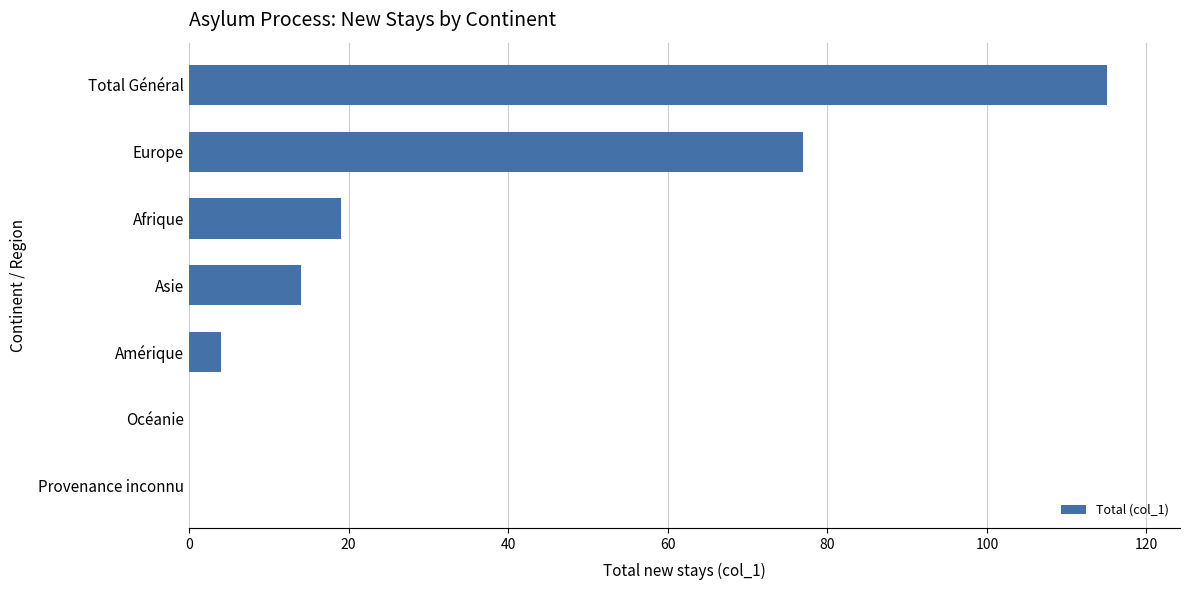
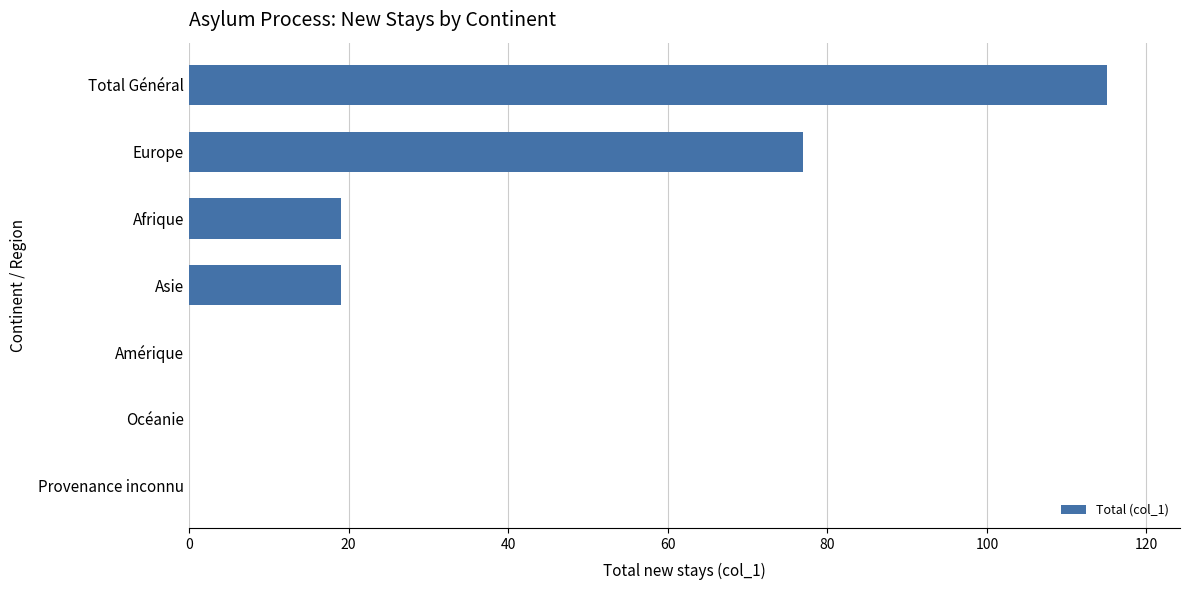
Asie: 14 -> 19
Amérique: 4 -> 0
